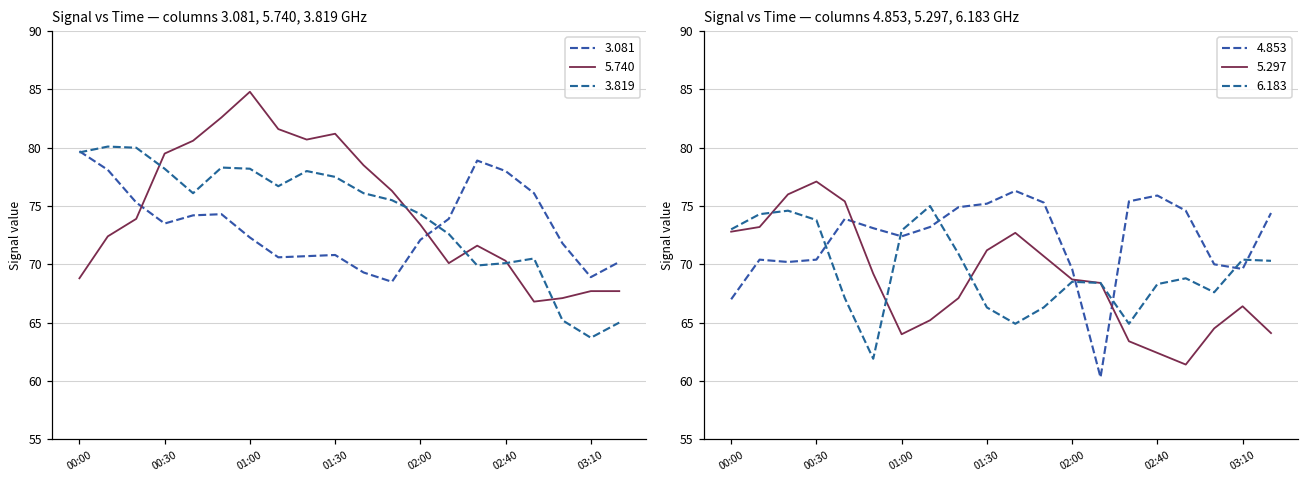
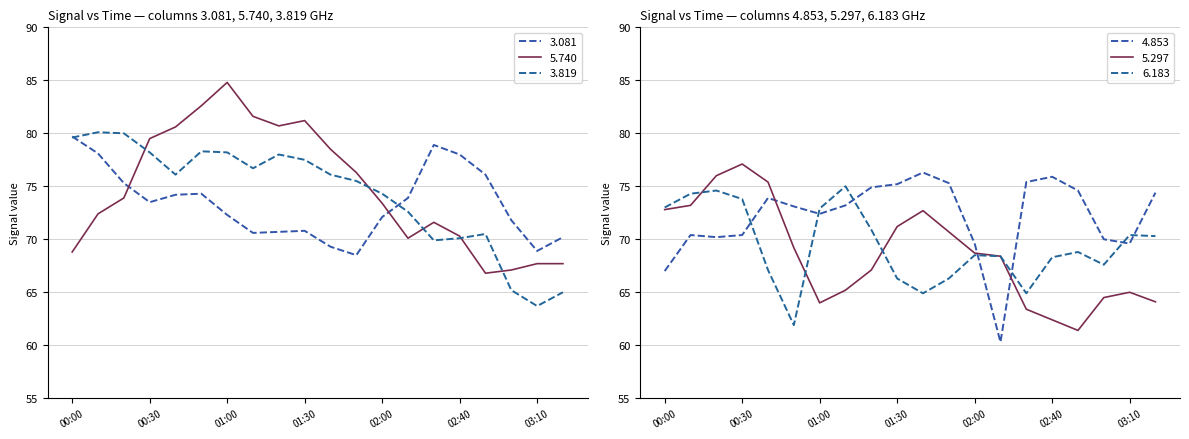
Signal vs Time — columns 4.853, 5.297, 6.183 GHz, 5.297, 03:10: 66.4 -> 65.0
